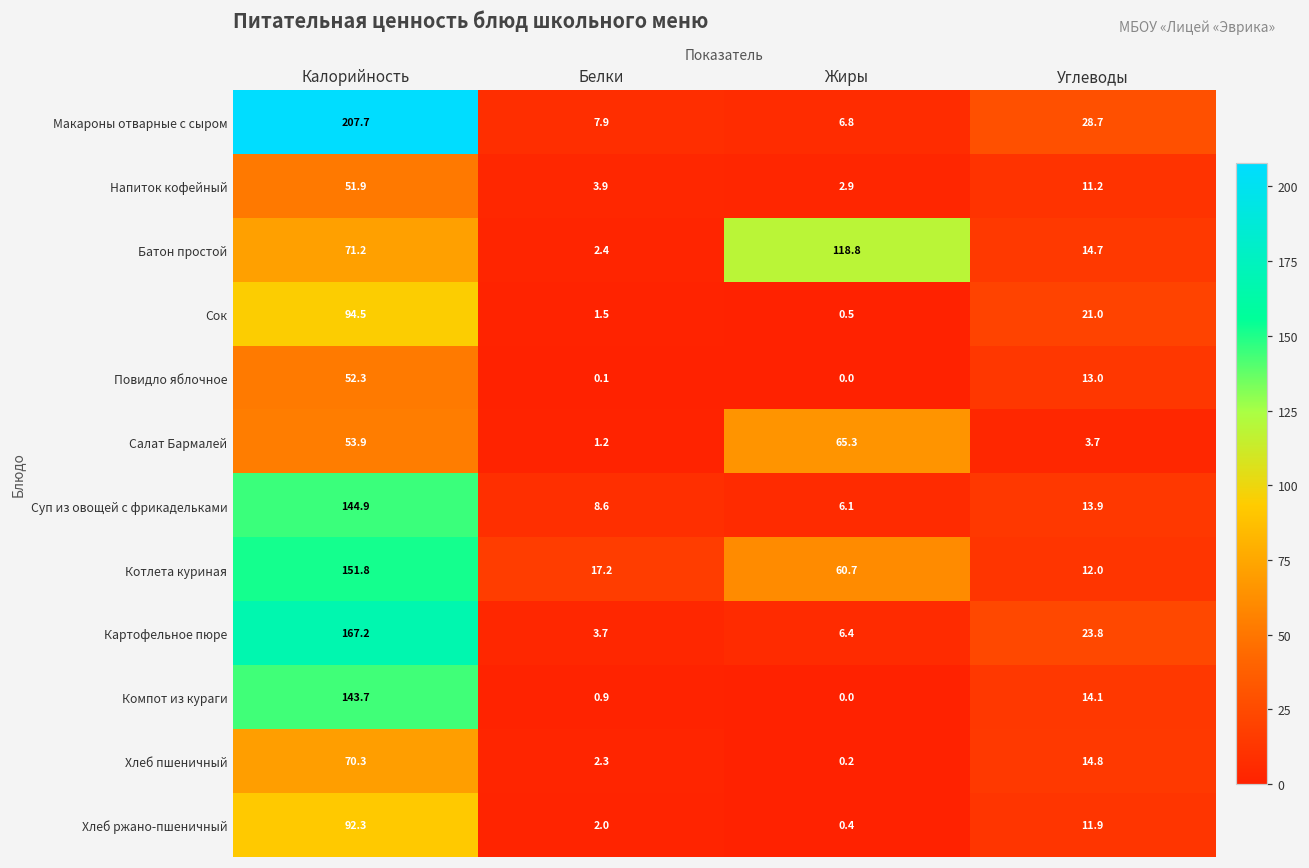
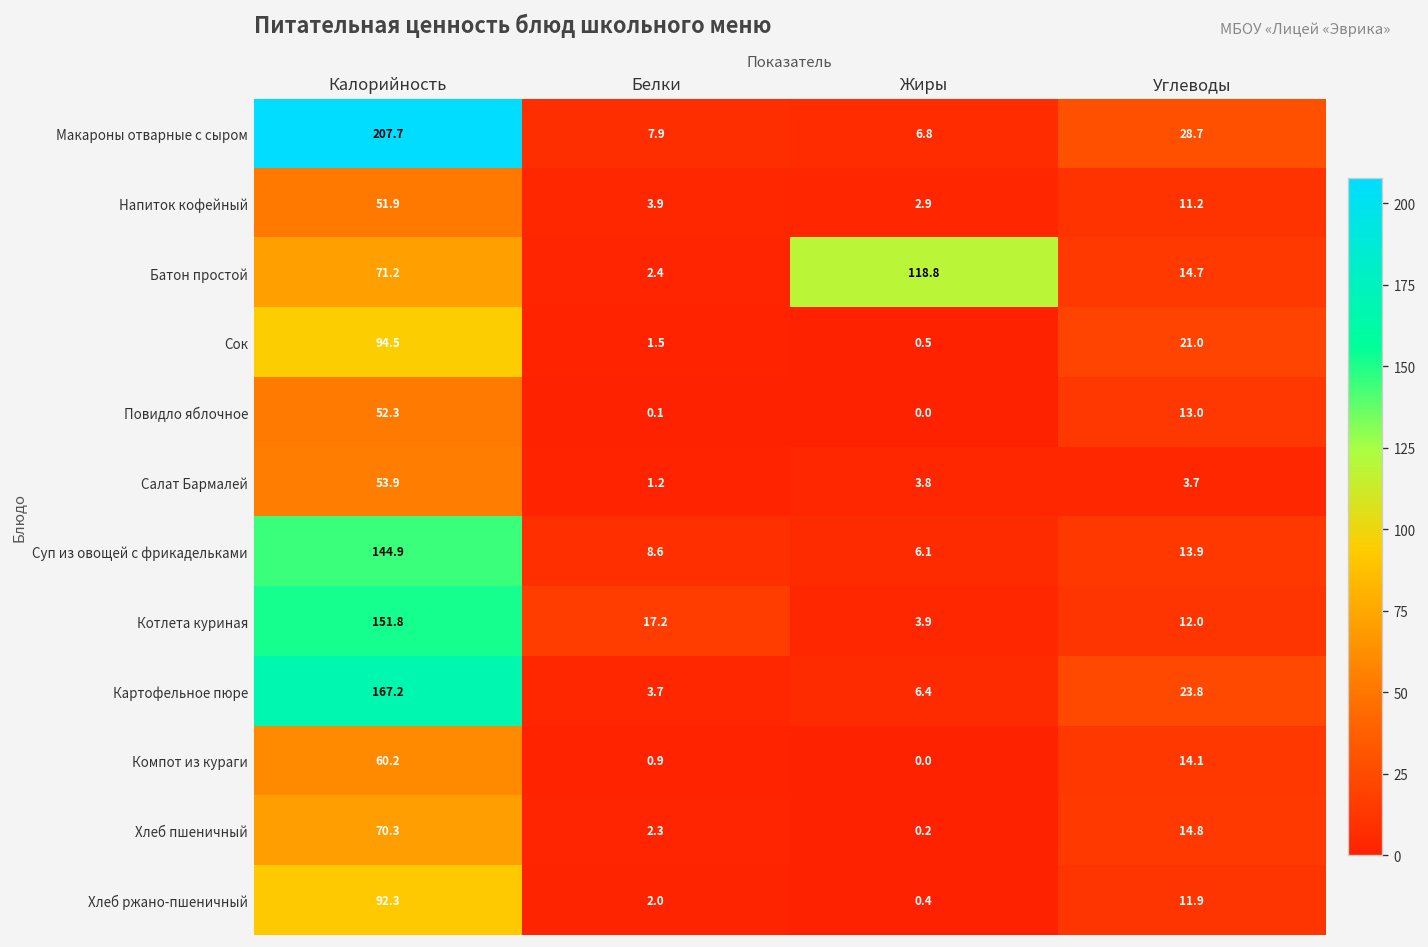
Салат Бармалей, Жиры: 65.3 -> 3.8
Котлета куриная, Жиры: 60.7 -> 3.9
Компот из кураги, Калорийность: 143.7 -> 60.2
